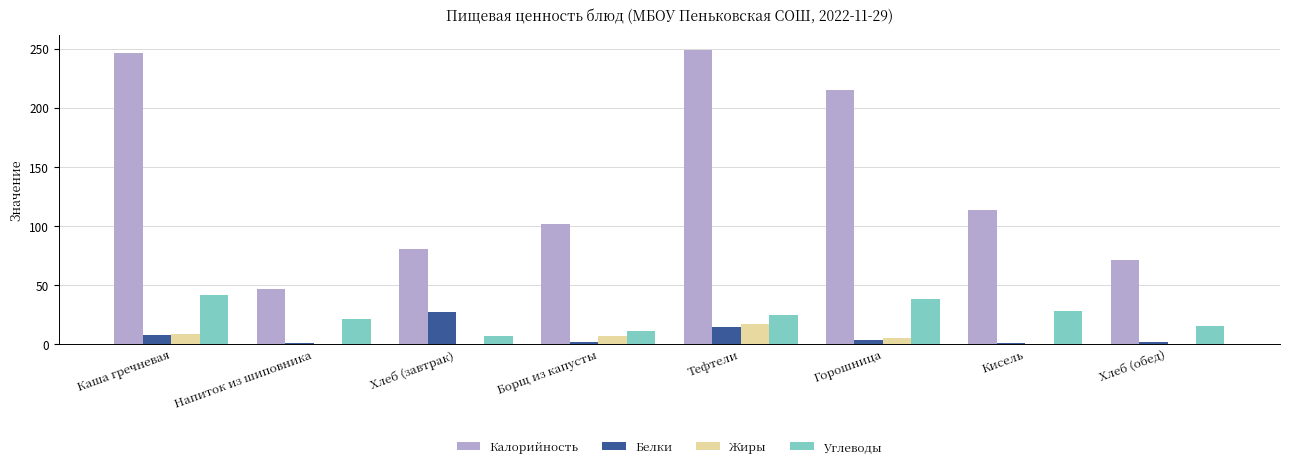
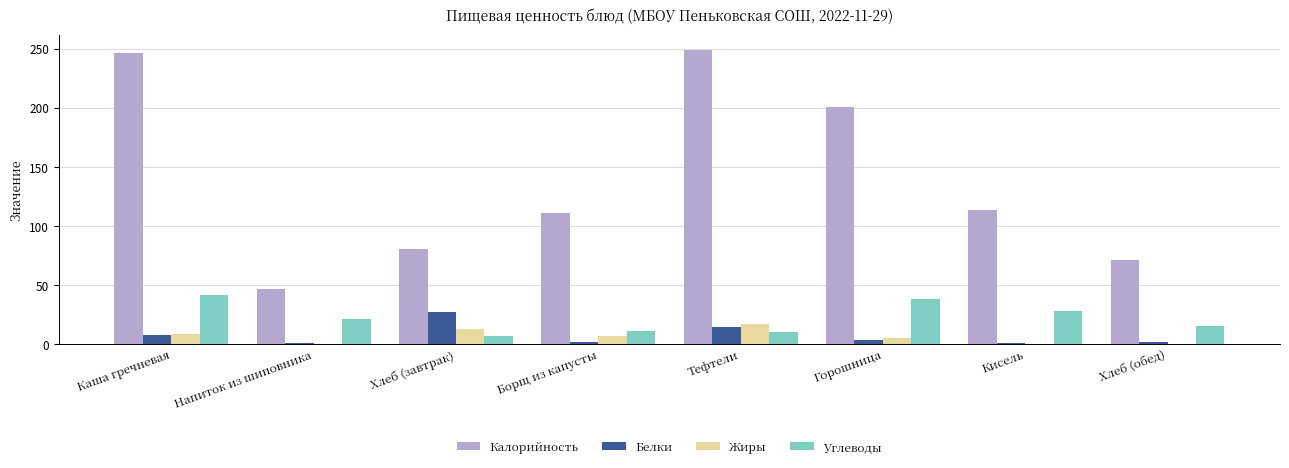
Жиры, Хлеб (завтрак): 0 -> 13
Калорийность, Борщ из капусты: 102 -> 111
Углеводы, Тефтели: 25 -> 10
Калорийность, Горошница: 215 -> 201
